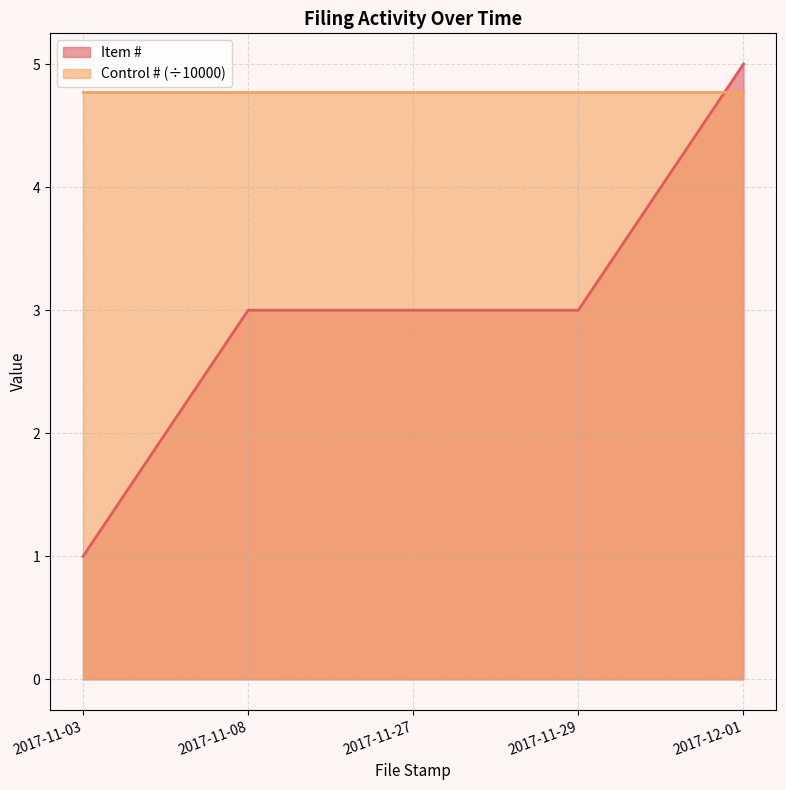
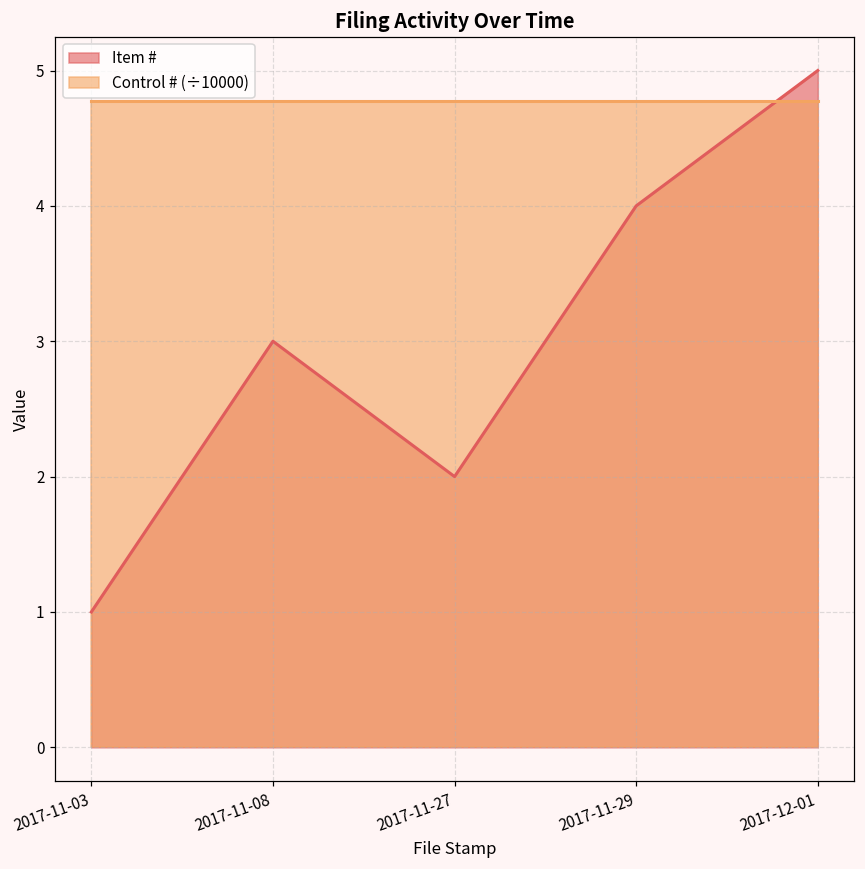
Item #, 2017-11-27: 3 -> 2
Item #, 2017-11-29: 3 -> 4
